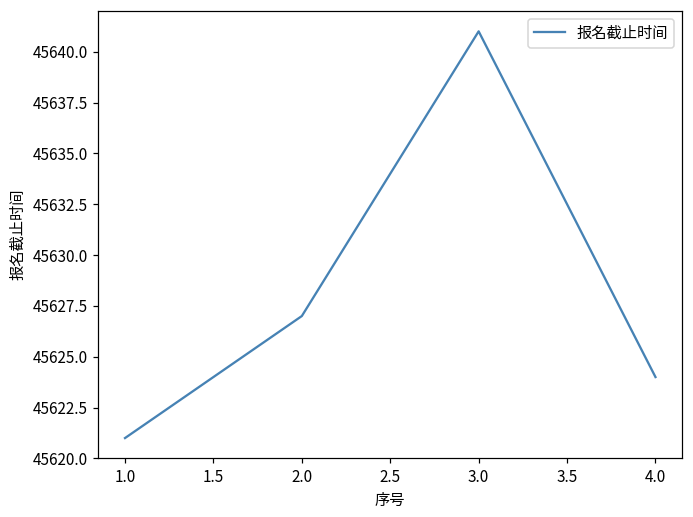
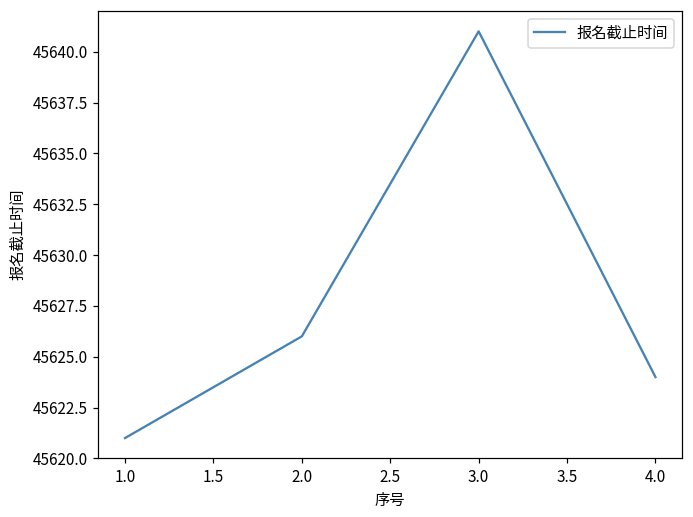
2.0: 45627 -> 45626
